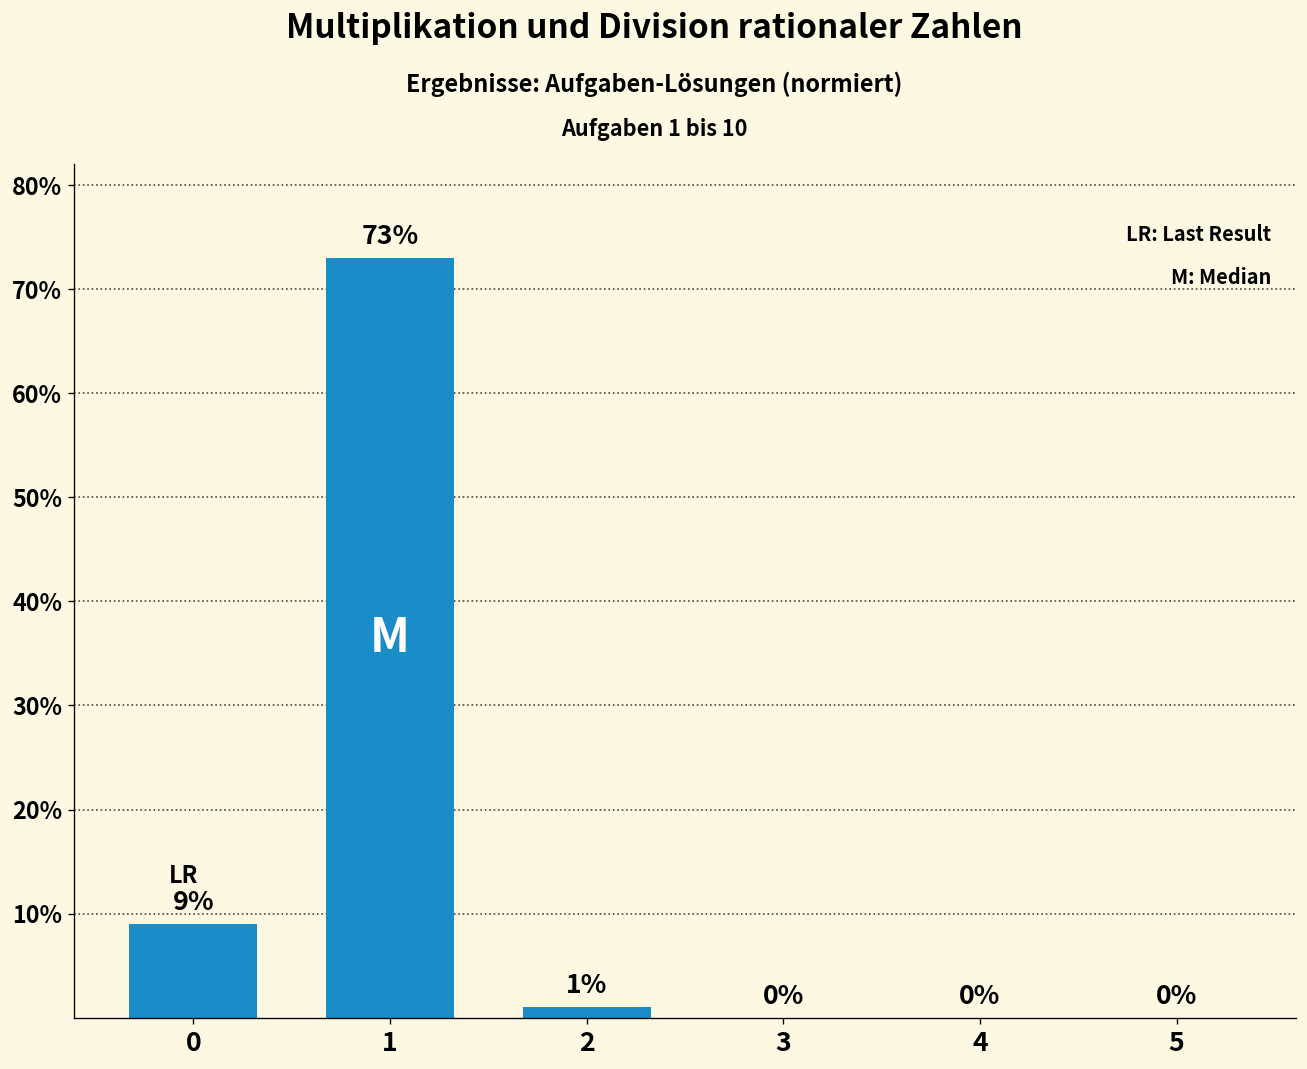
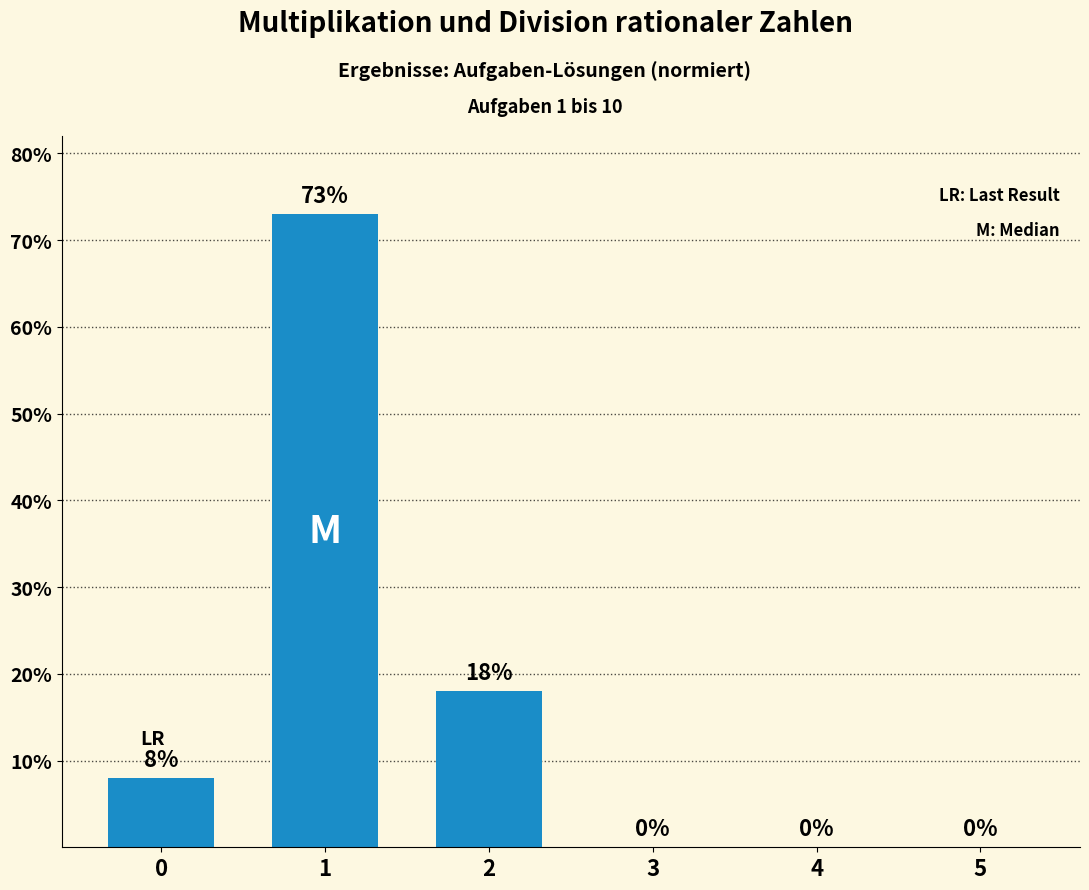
0: 9% -> 8%
2: 1% -> 18%
